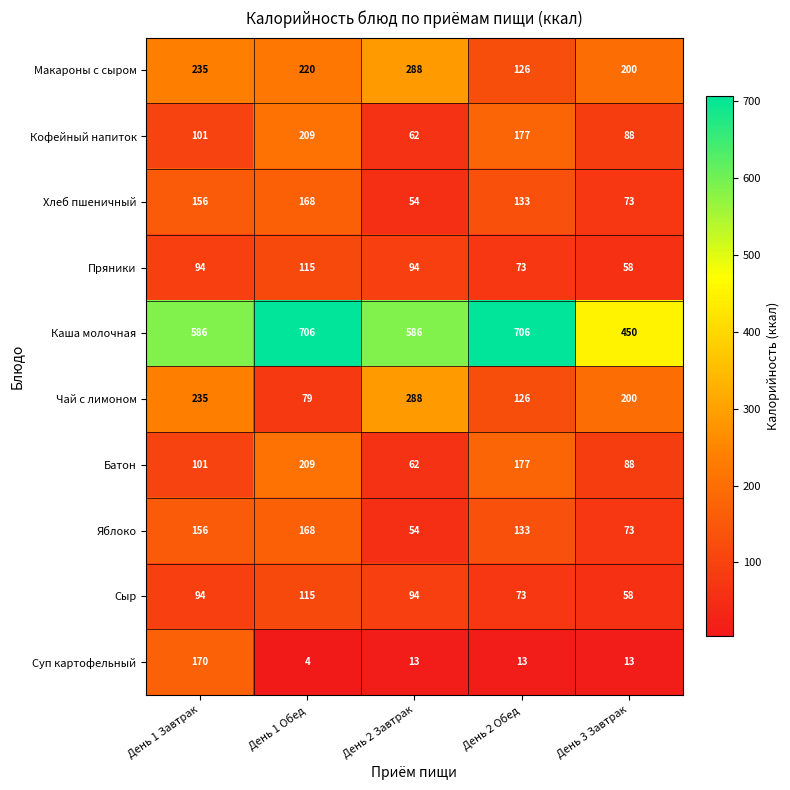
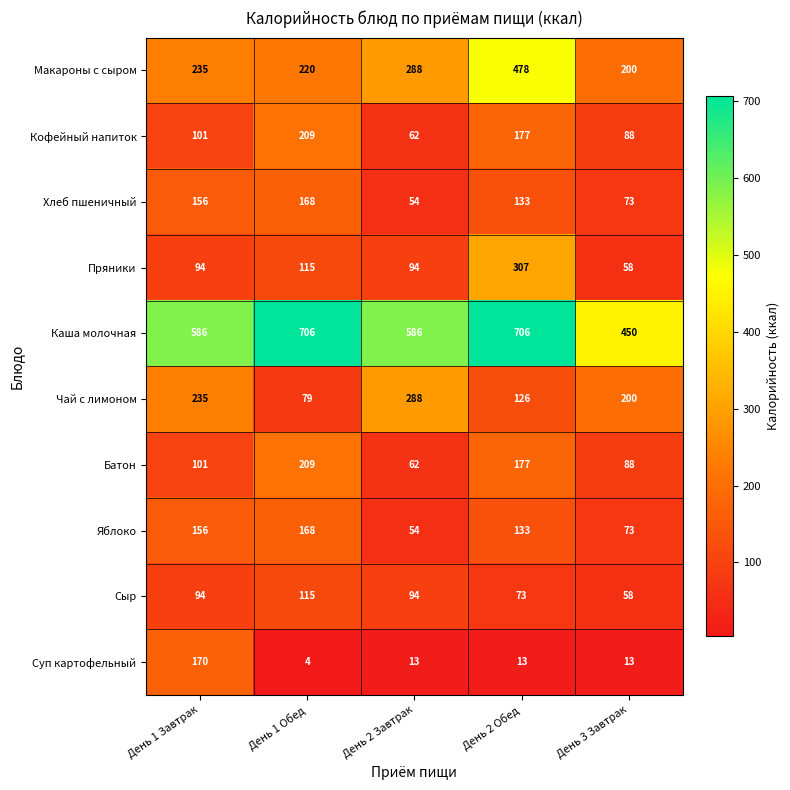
Макароны с сыром, День 2 Обед: 126 -> 478
Пряники, День 2 Обед: 73 -> 307
